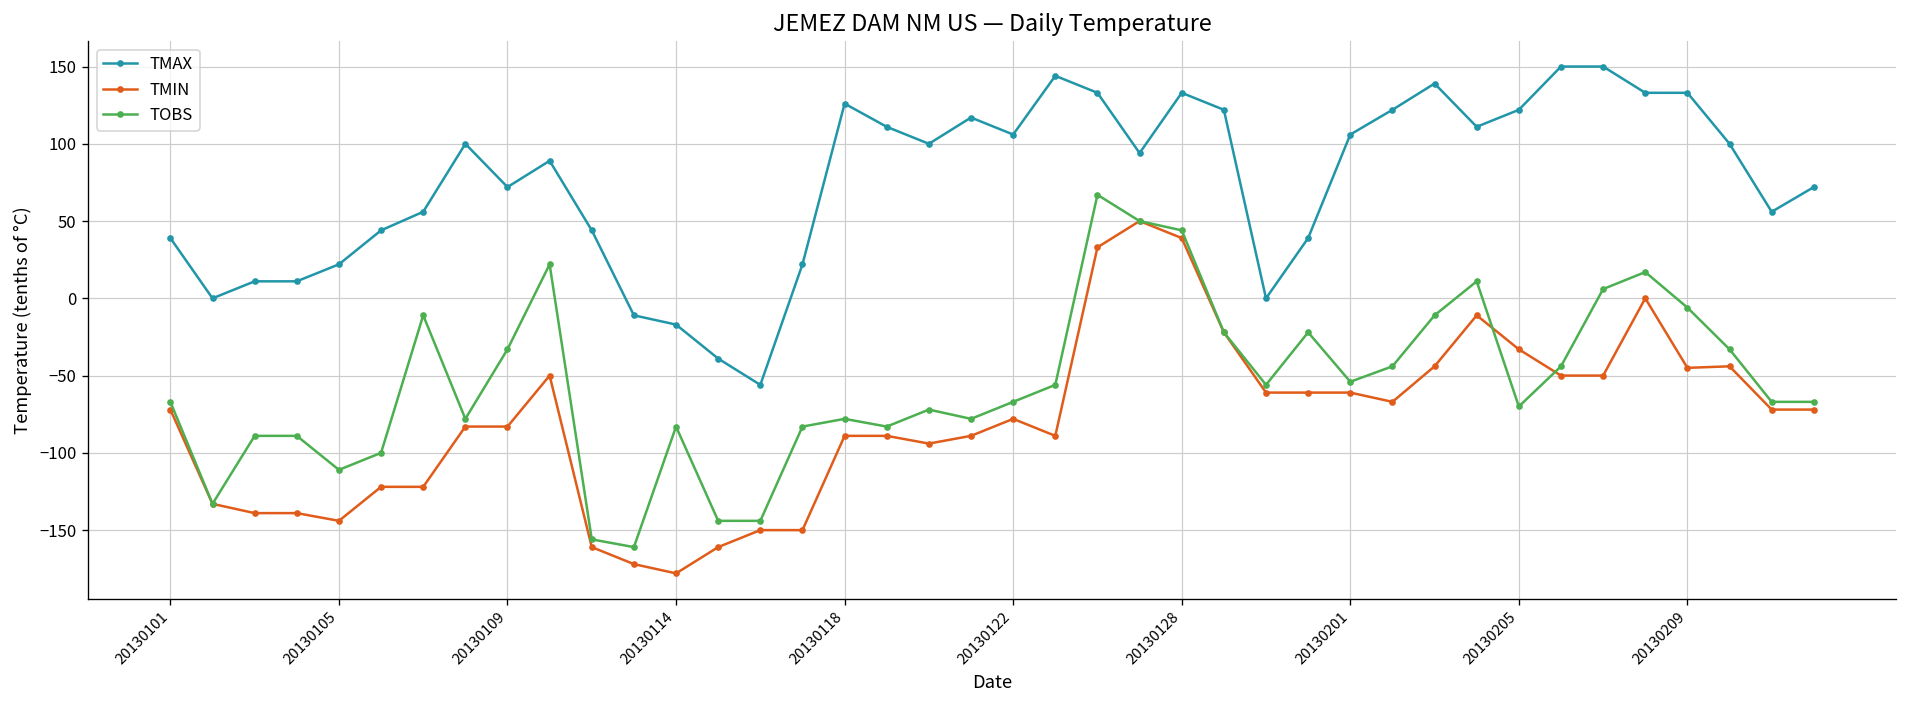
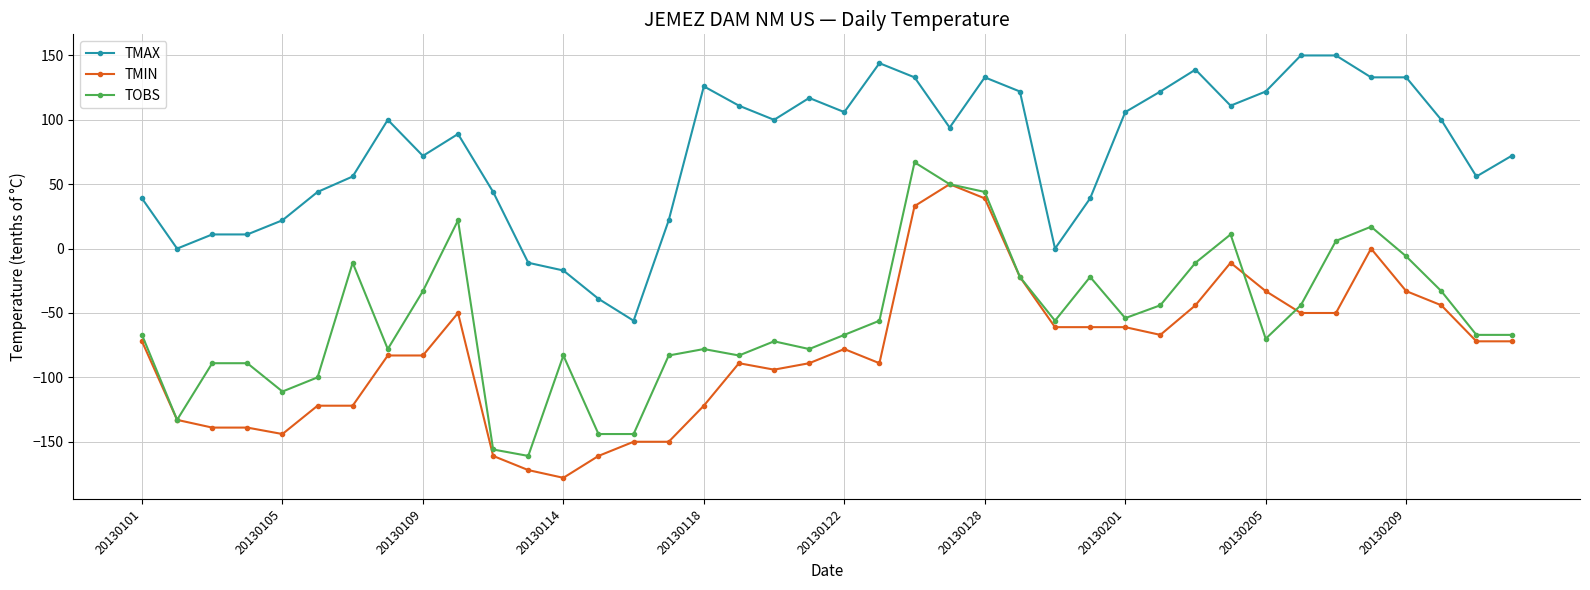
TMIN, 20130118: -89 -> -122
TMIN, 20130209: -45 -> -33
